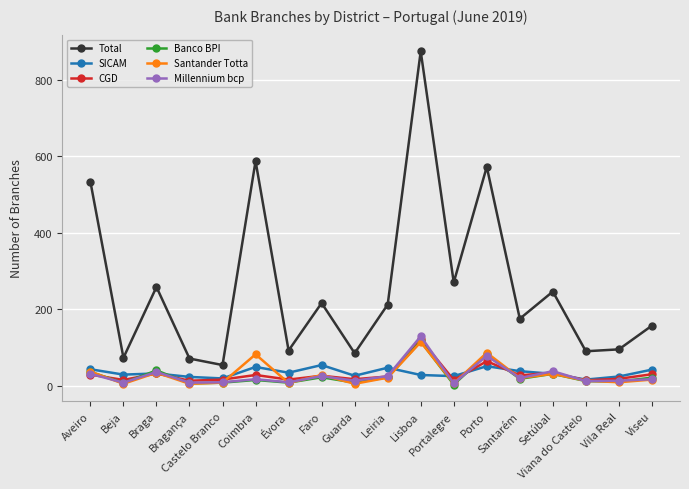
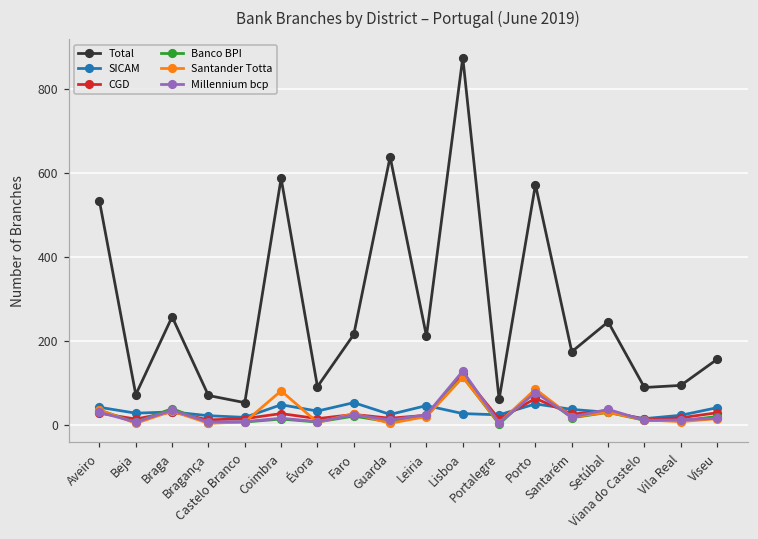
Total, Guarda: 90 -> 640
Total, Portalegre: 270 -> 60
